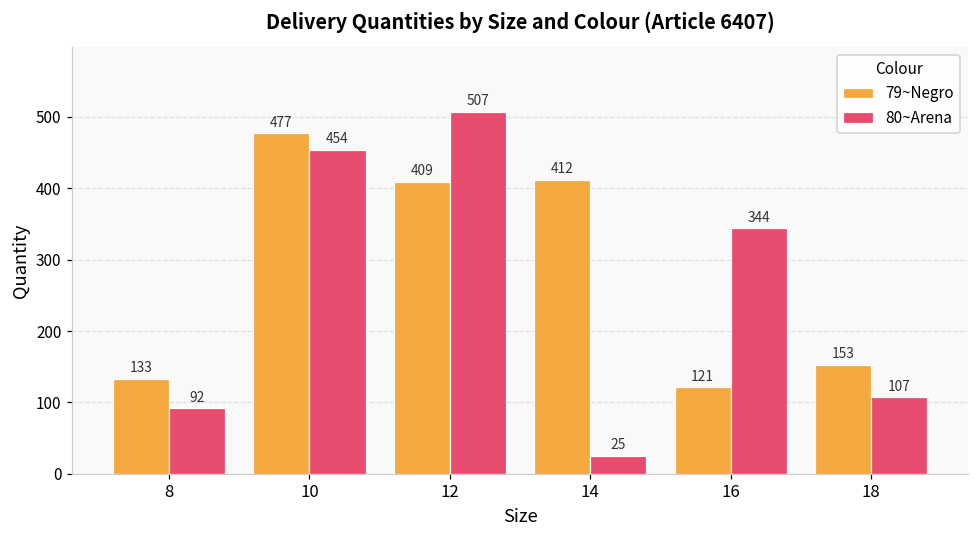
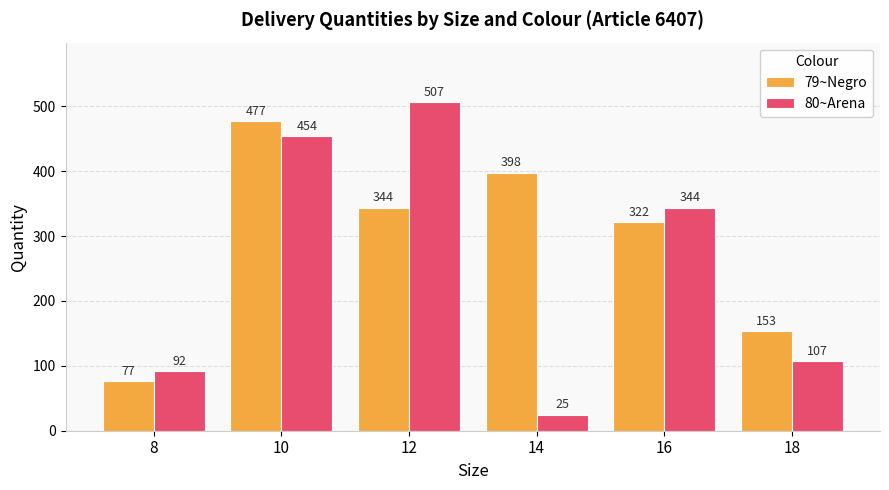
79~Negro, 8: 133 -> 77
79~Negro, 12: 409 -> 344
79~Negro, 14: 412 -> 398
79~Negro, 16: 121 -> 322
